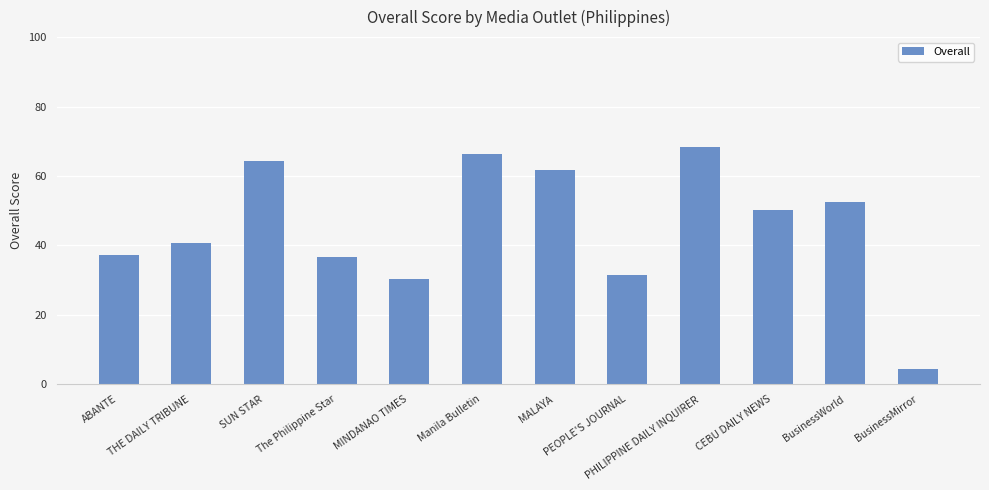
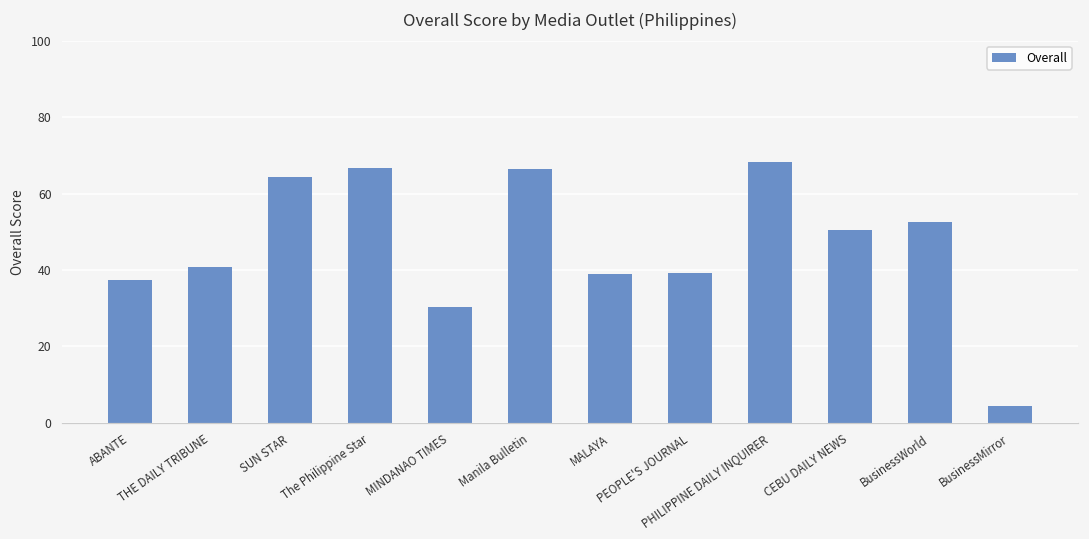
The Philippine Star: 37 -> 67
MALAYA: 62 -> 39
PEOPLE'S JOURNAL: 32 -> 39
